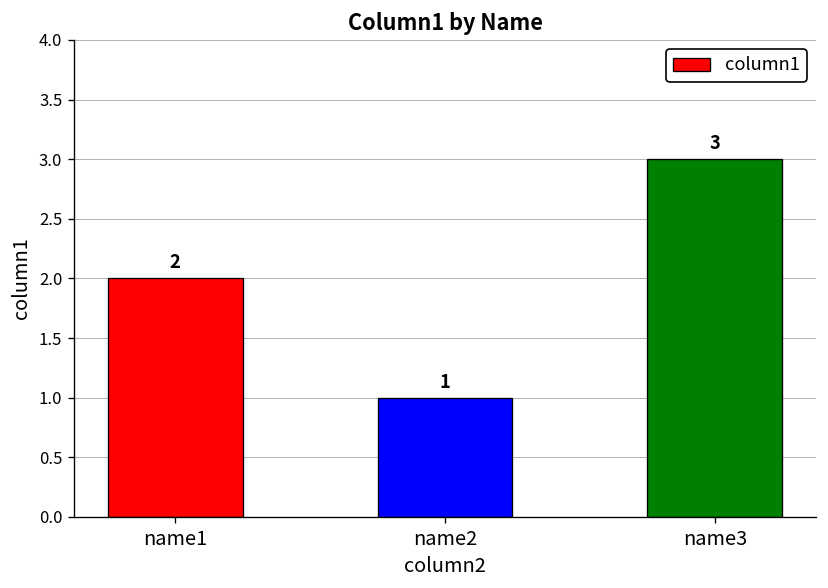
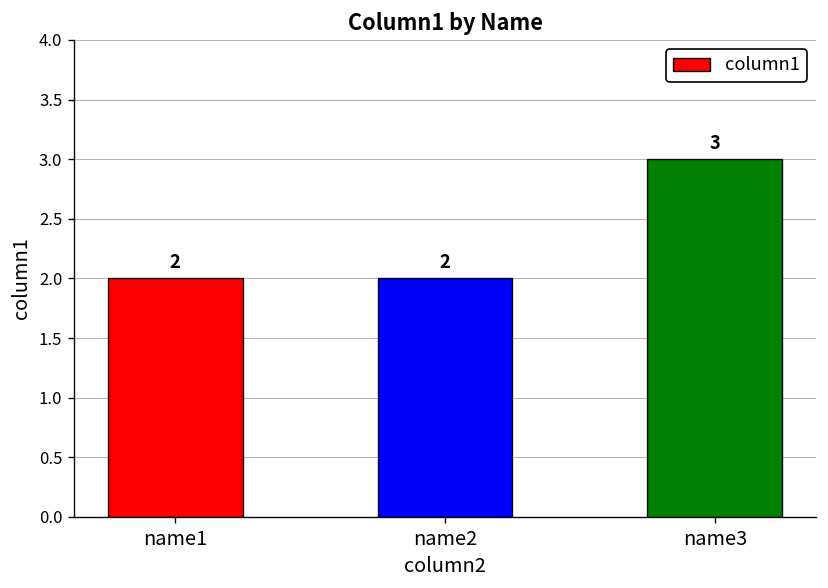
name2: 1 -> 2
